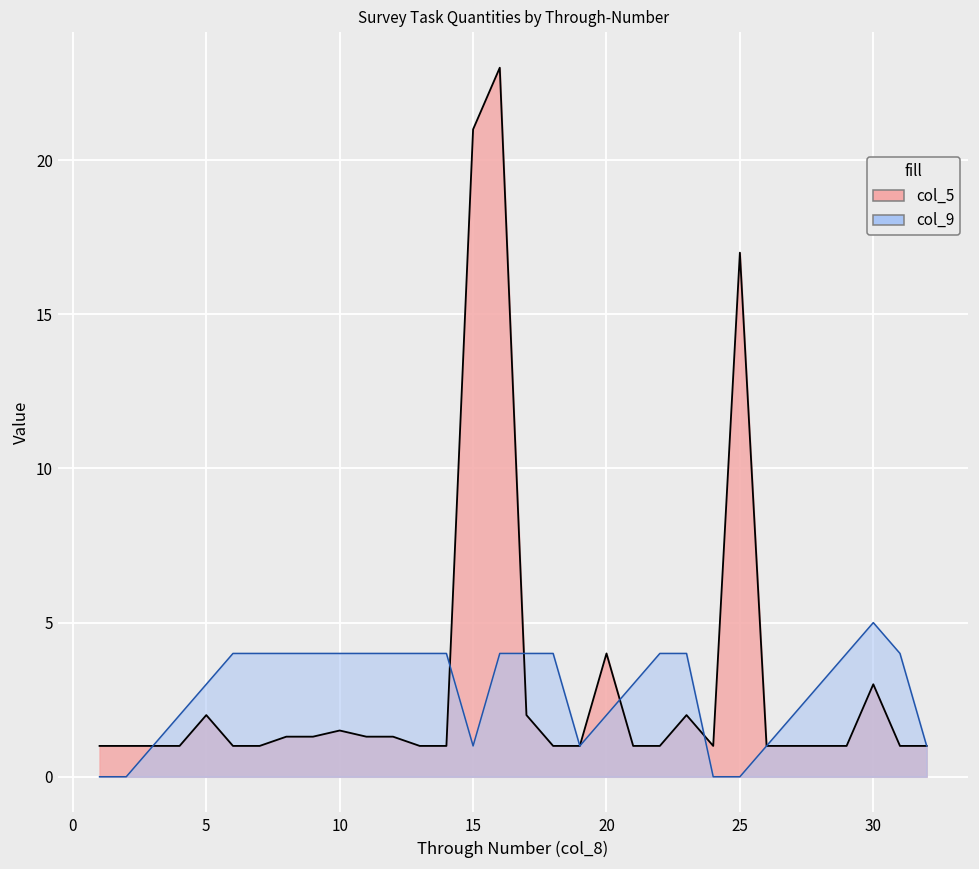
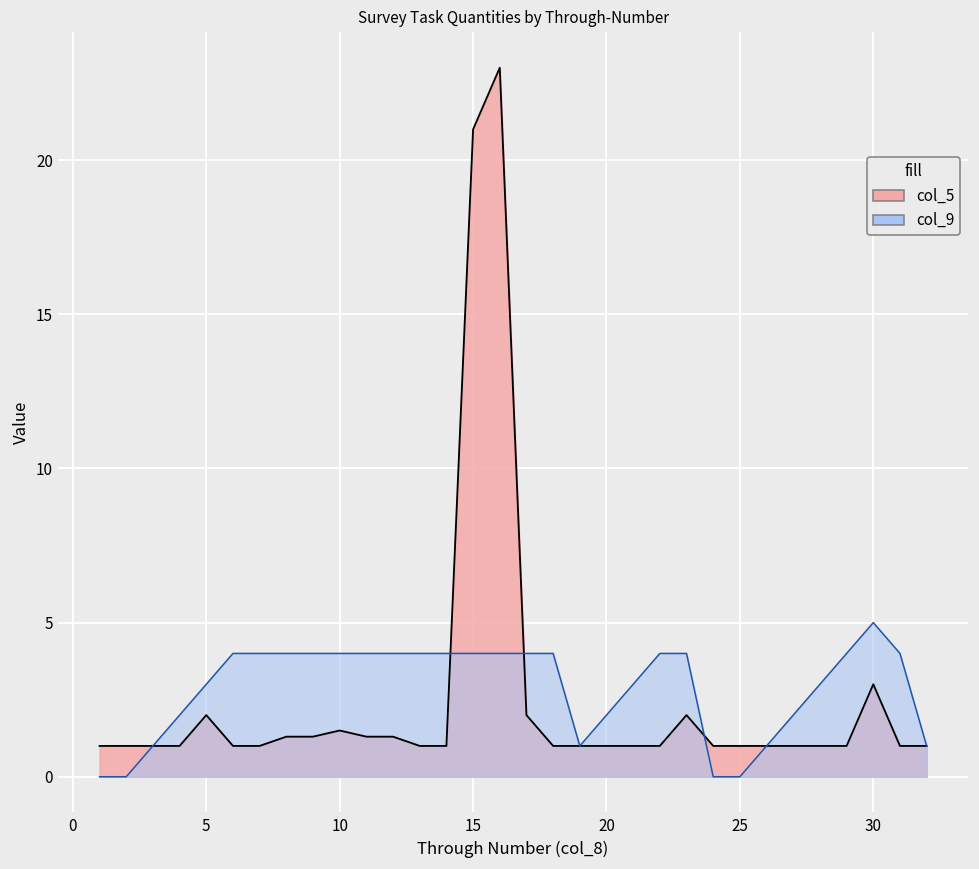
col_9, 15: 1 -> 4
col_5, 20: 4 -> 1
col_5, 25: 17 -> 1
